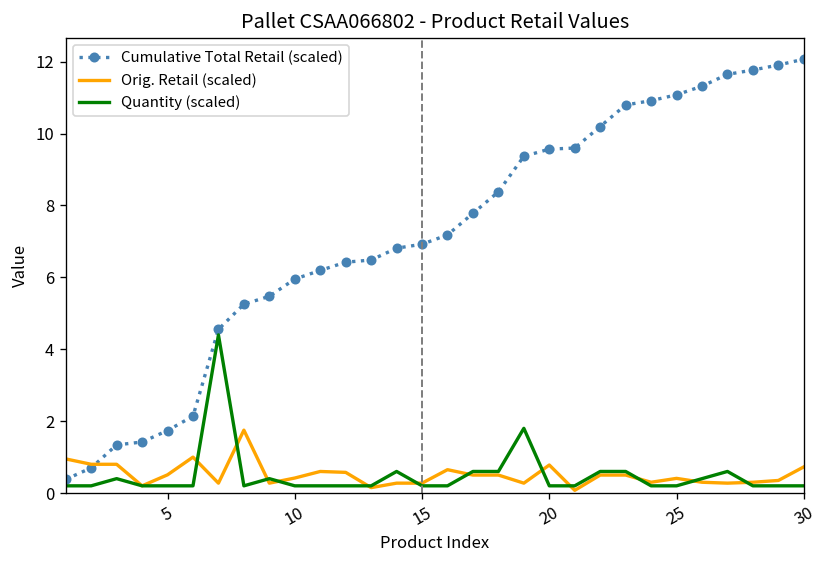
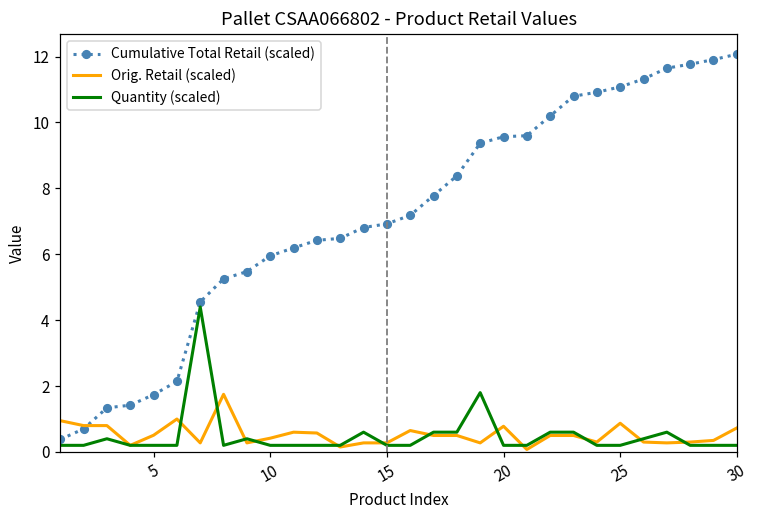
Orig. Retail (scaled), 25: 0.4 -> 0.9
